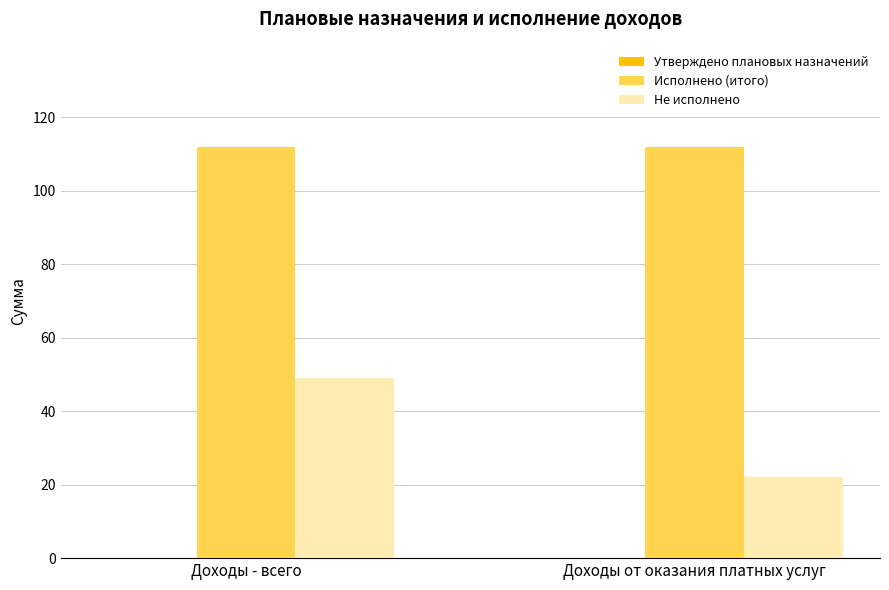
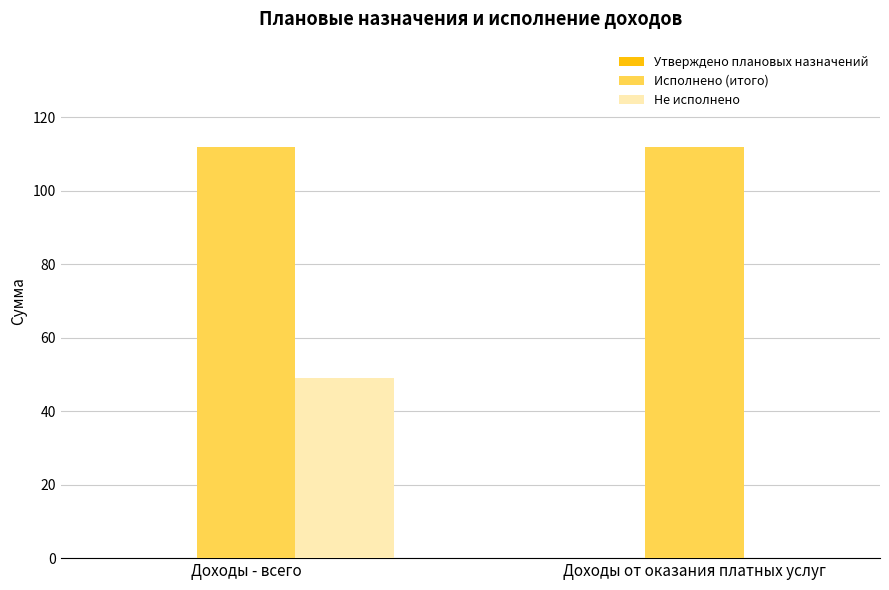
Не исполнено, Доходы от оказания платных услуг: 22 -> 0
